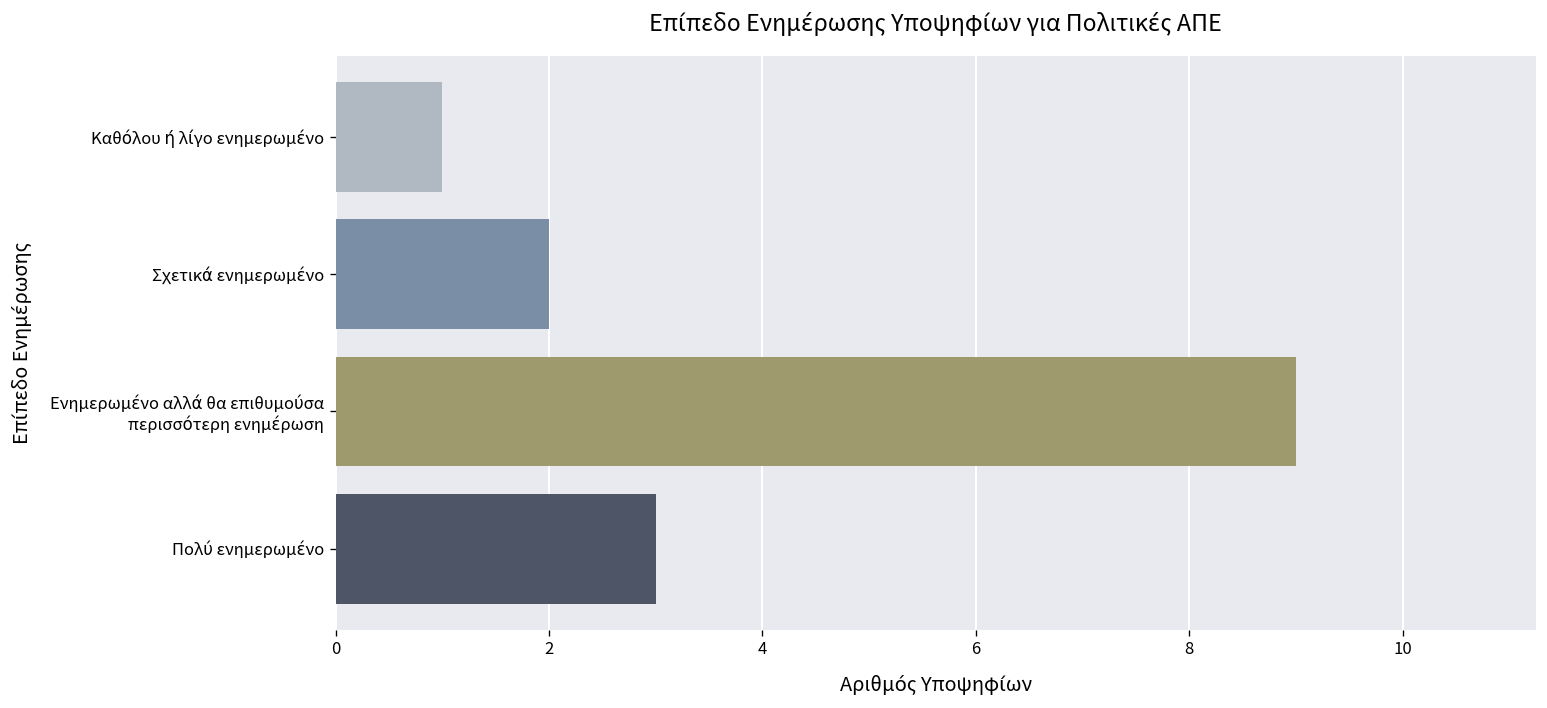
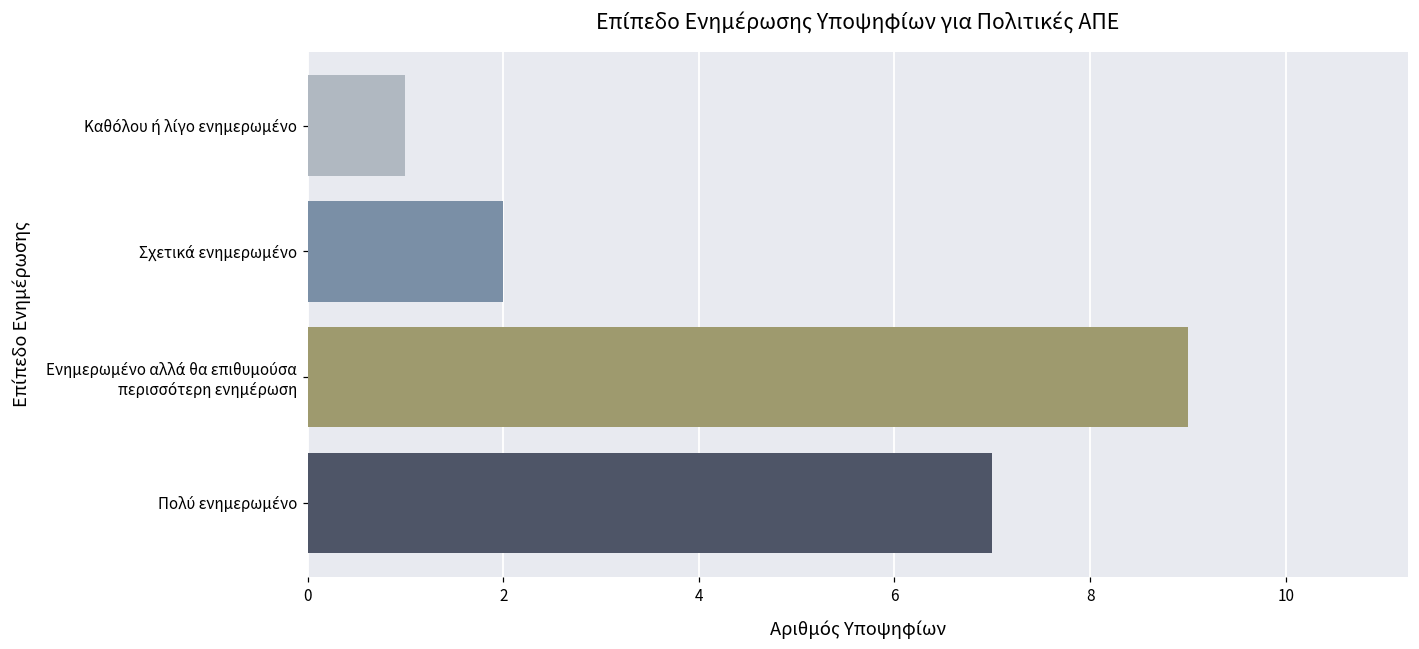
Πολύ ενημερωμένο: 3 -> 7
